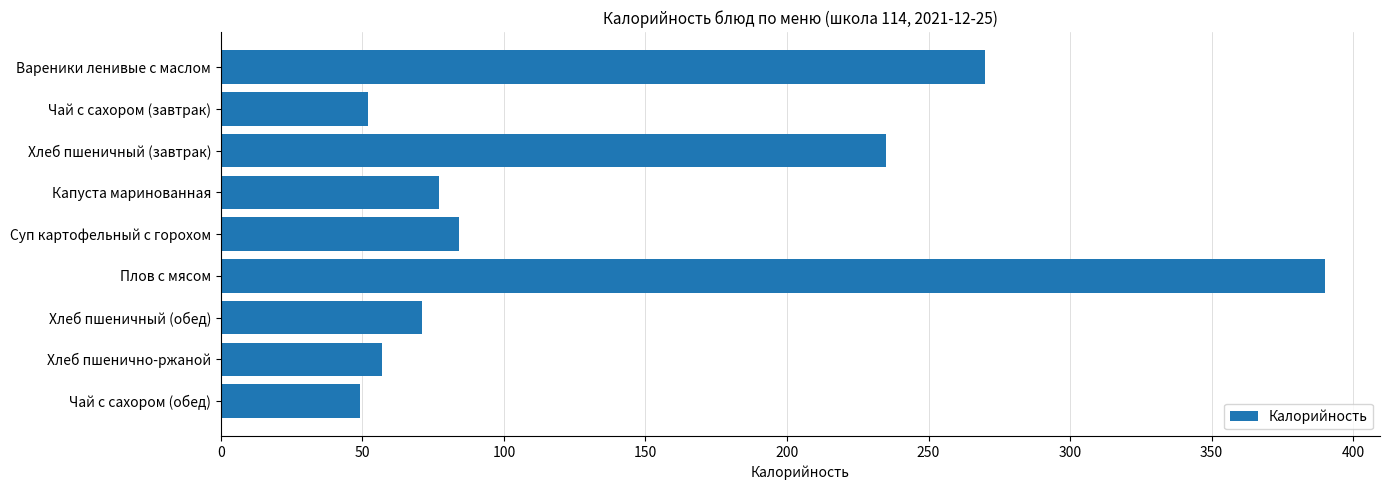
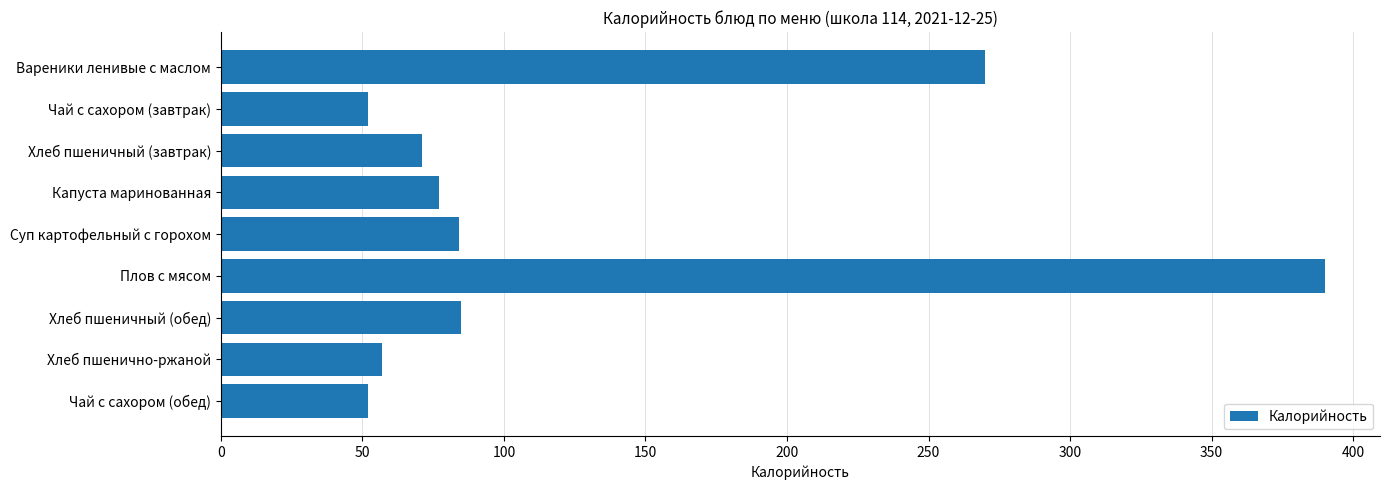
Хлеб пшеничный (завтрак): 235 -> 71
Хлеб пшеничный (обед): 71 -> 85
Чай с сахором (обед): 49 -> 52
